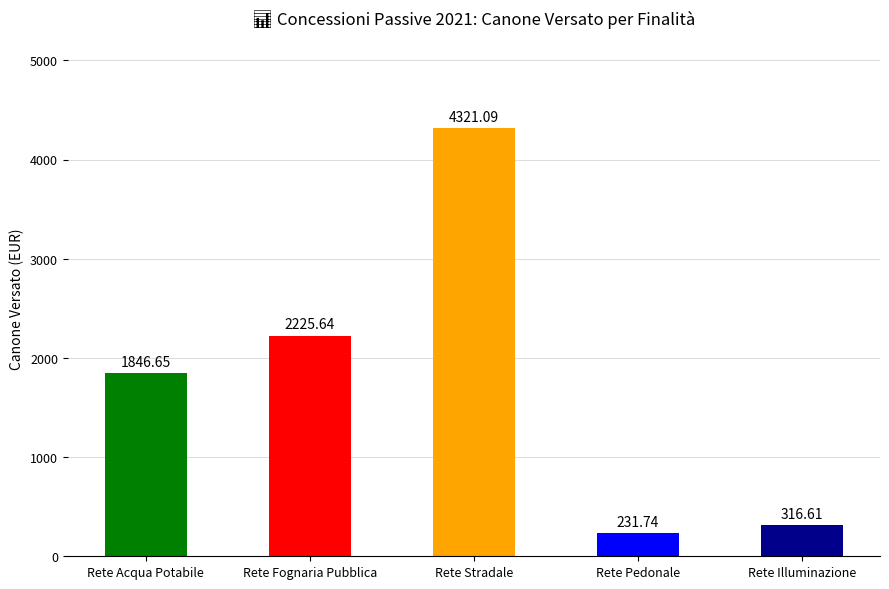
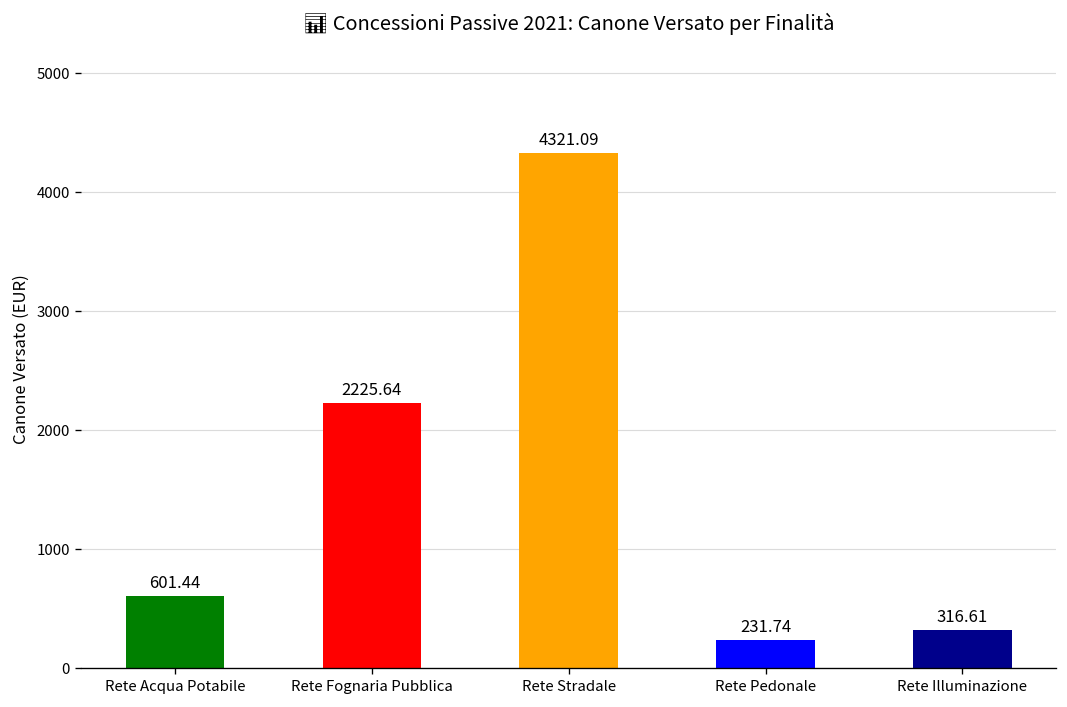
Rete Acqua Potabile: 1846.65 -> 601.44
